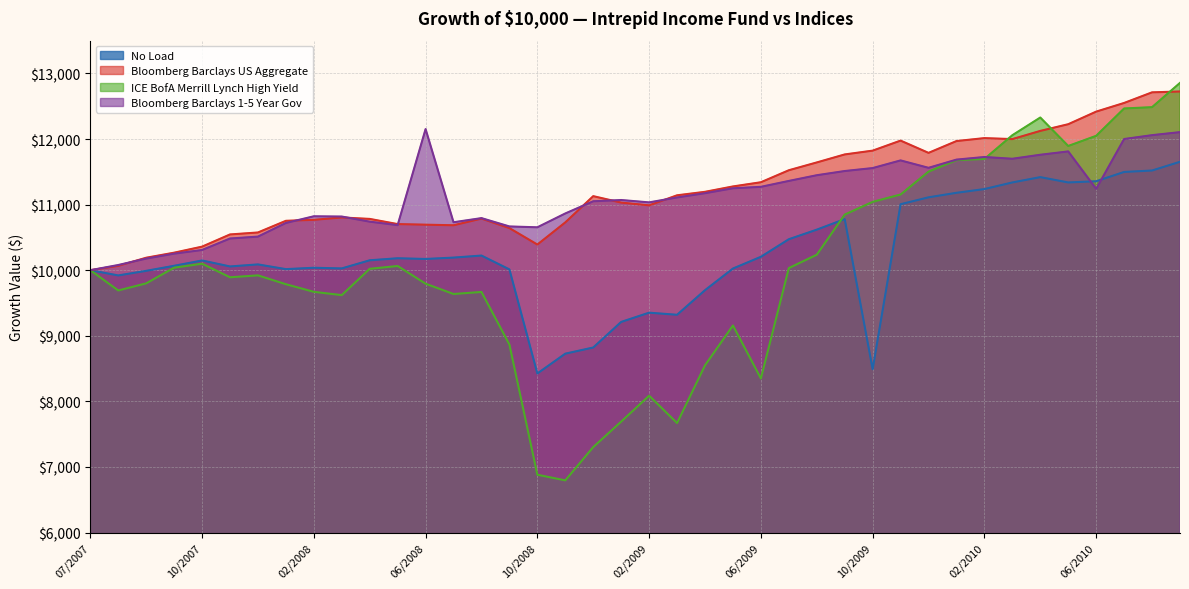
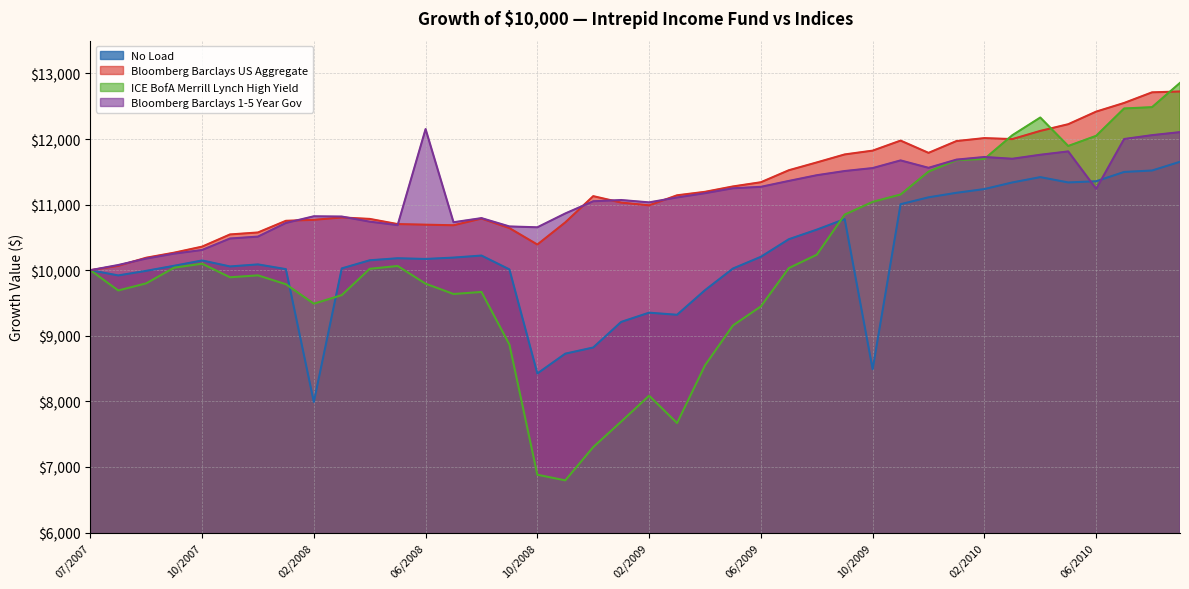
No Load, 02/2008: $10,000 -> $8,000
ICE BofA Merrill Lynch High Yield, 02/2008: $9,700 -> $9,500
ICE BofA Merrill Lynch High Yield, 06/2009: $8,300 -> $9,400
